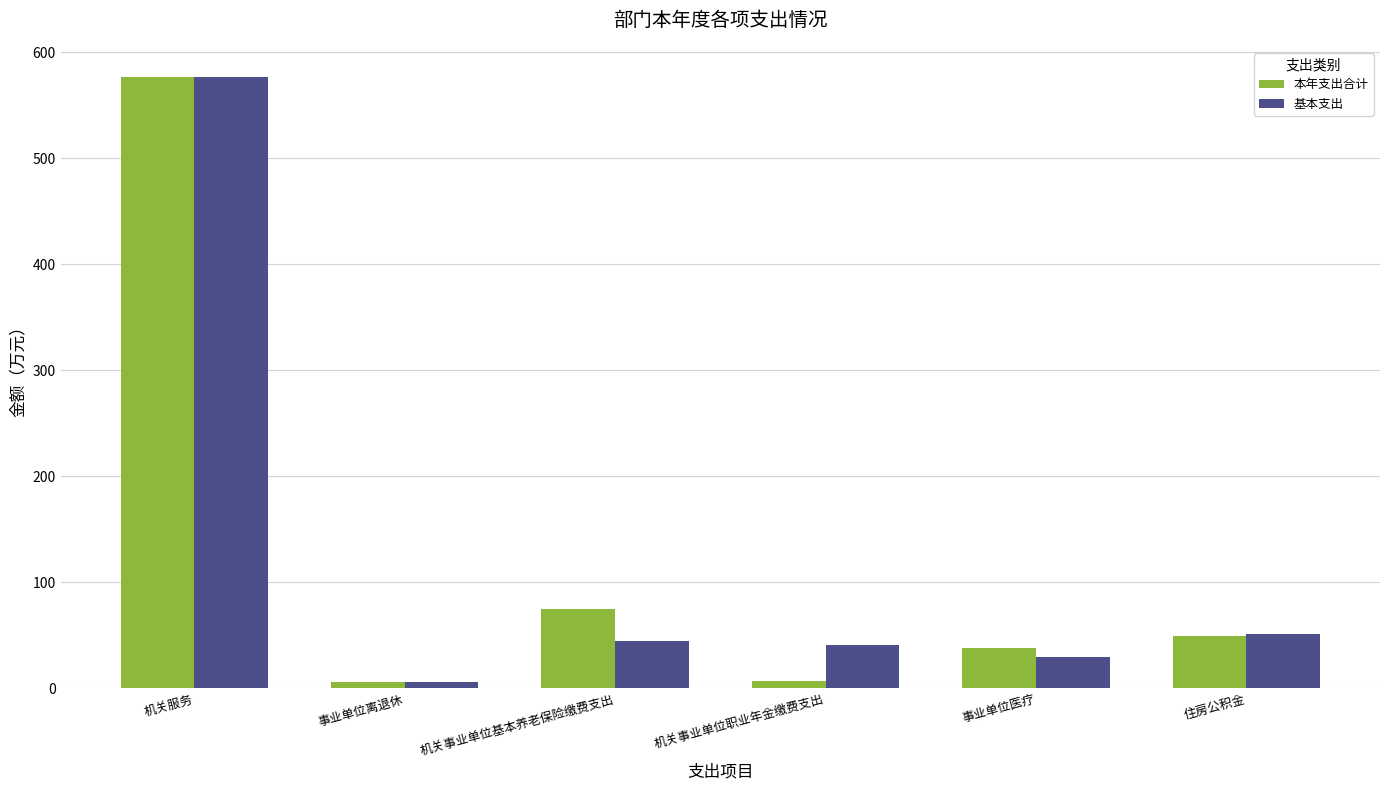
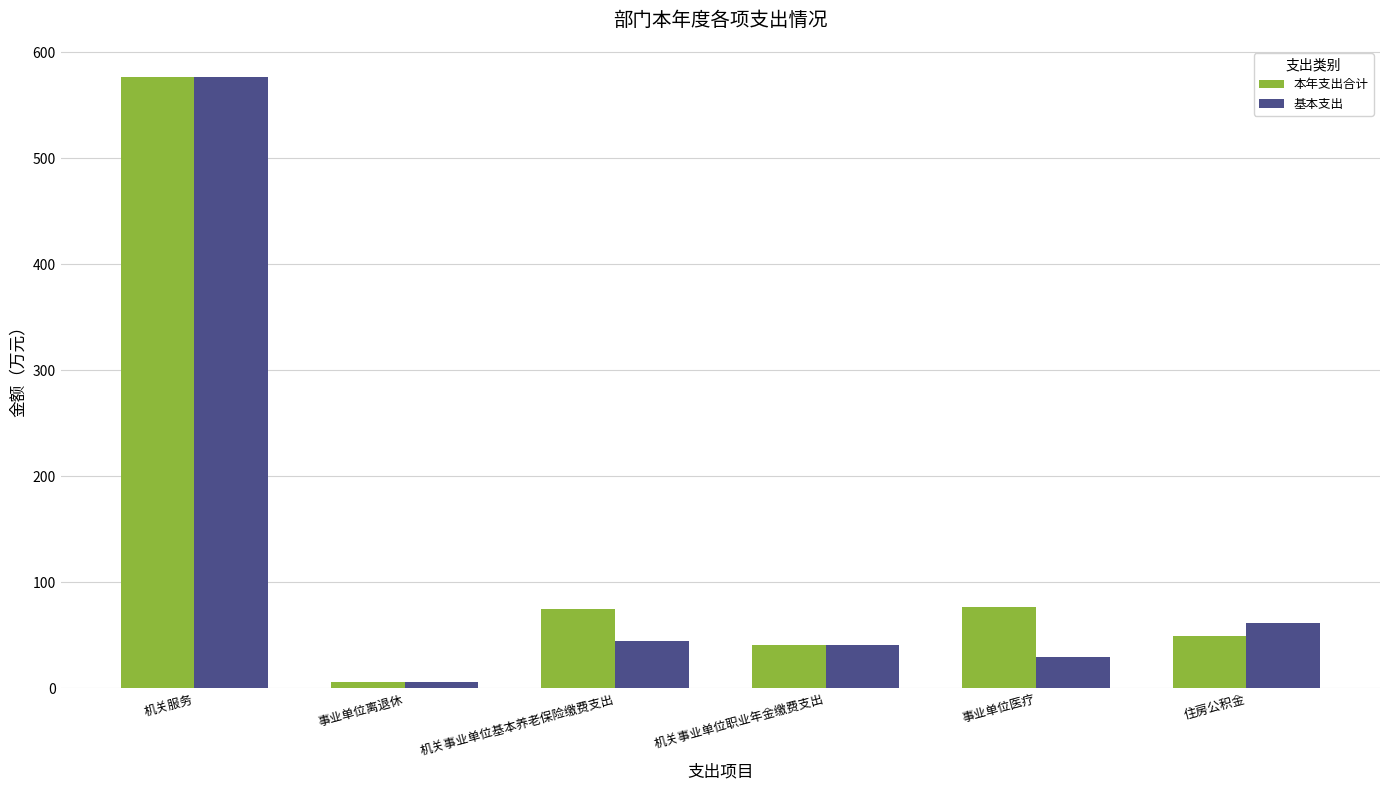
本年支出合计, 机关事业单位职业年金缴费支出: 7 -> 41
本年支出合计, 事业单位医疗: 38 -> 77
基本支出, 住房公积金: 51 -> 61
